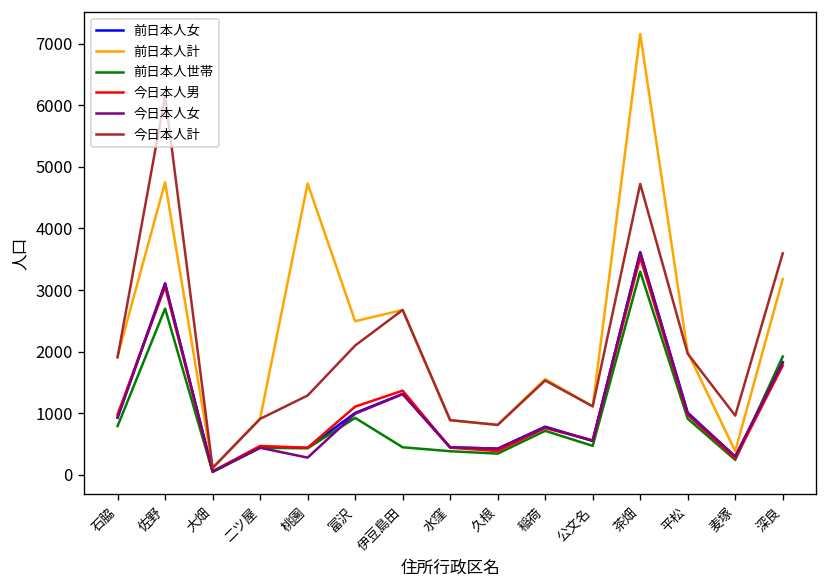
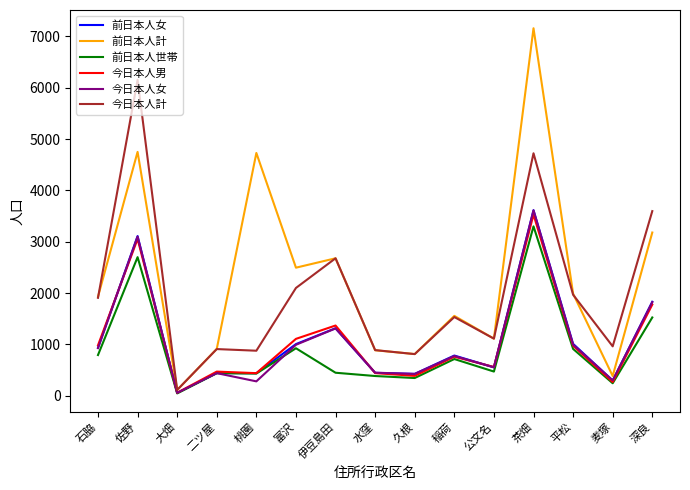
今日本人計, 桃園: 1300 -> 900
前日本人世帯, 深良: 1900 -> 1500
